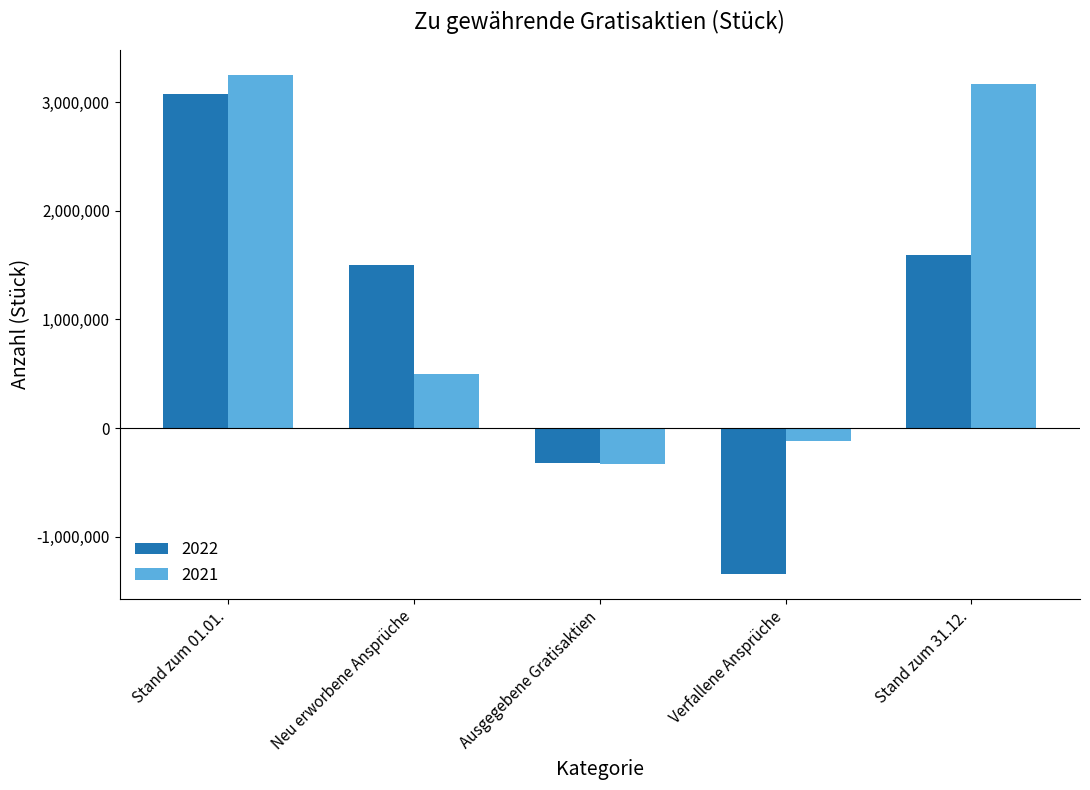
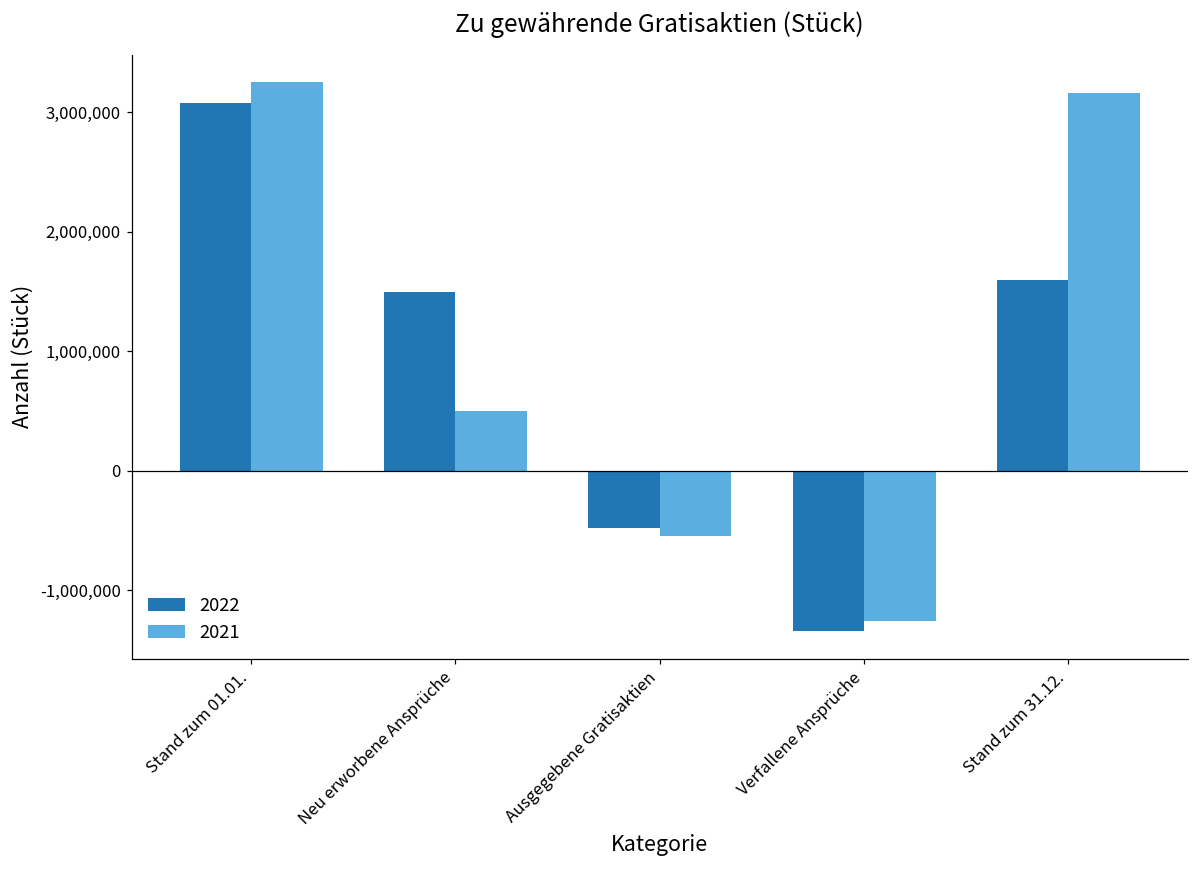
2022, Ausgegebene Gratisaktien: -320,000 -> -480,000
2021, Ausgegebene Gratisaktien: -330,000 -> -550,000
2021, Verfallene Ansprüche: -120,000 -> -1,260,000
